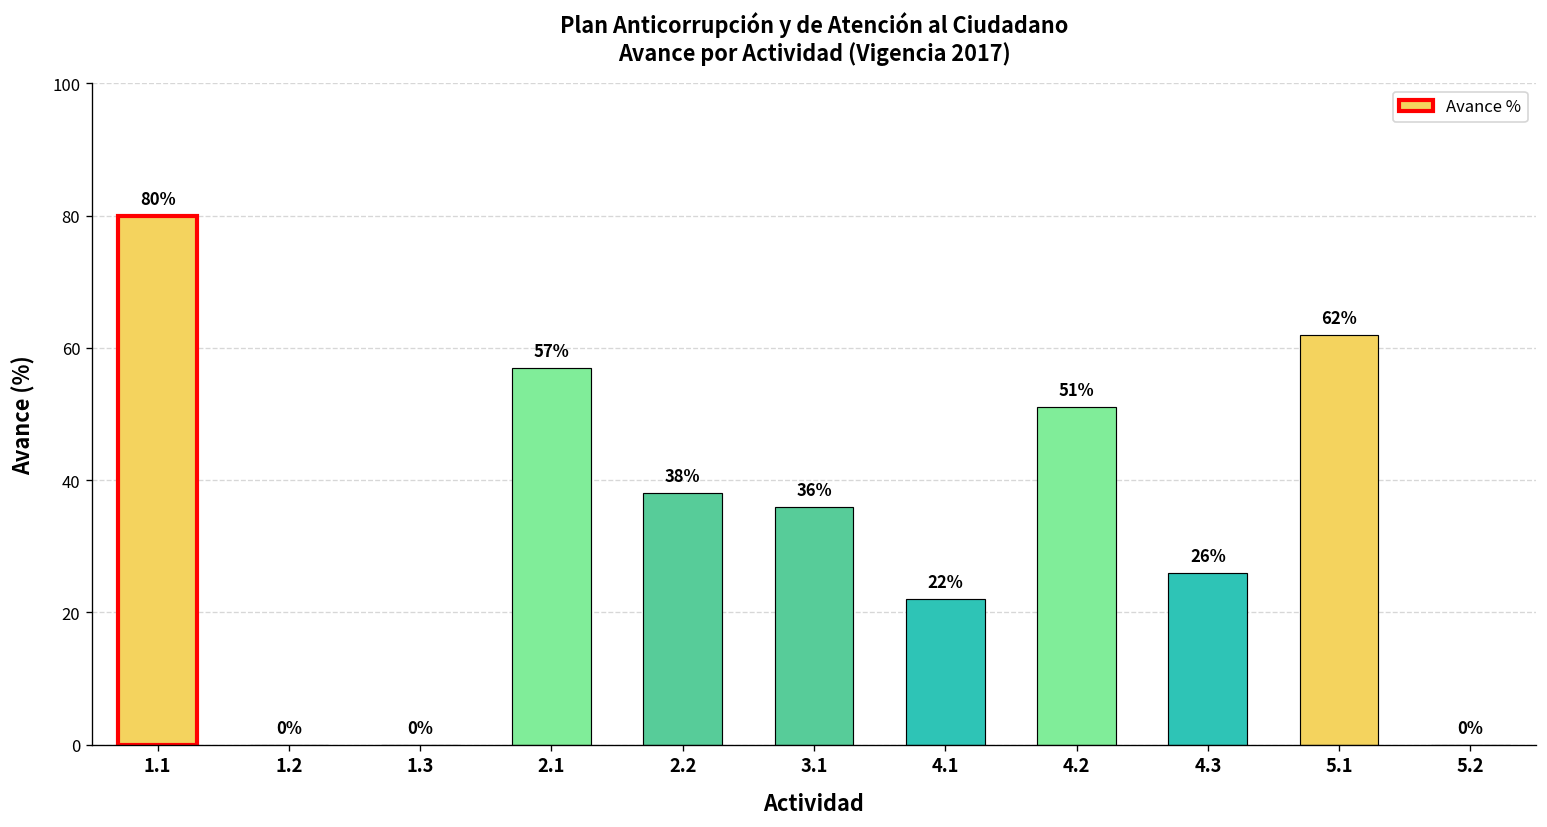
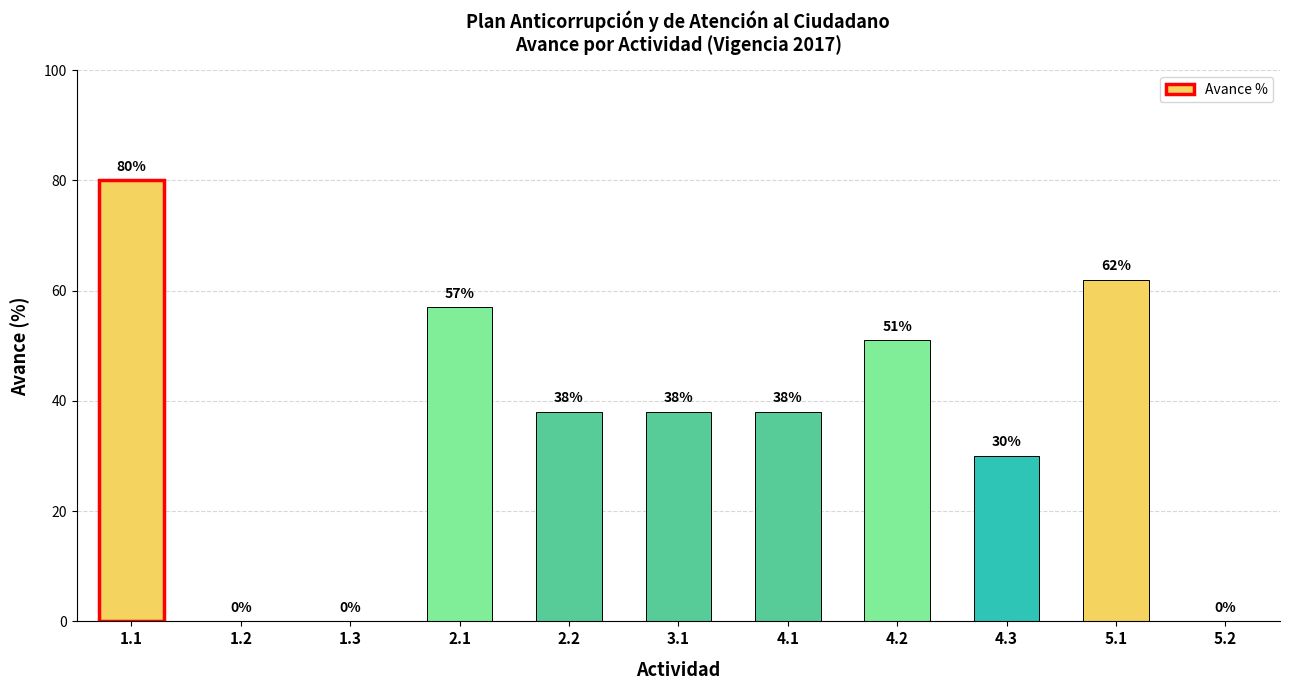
3.1: 36% -> 38%
4.1: 22% -> 38%
4.3: 26% -> 30%
